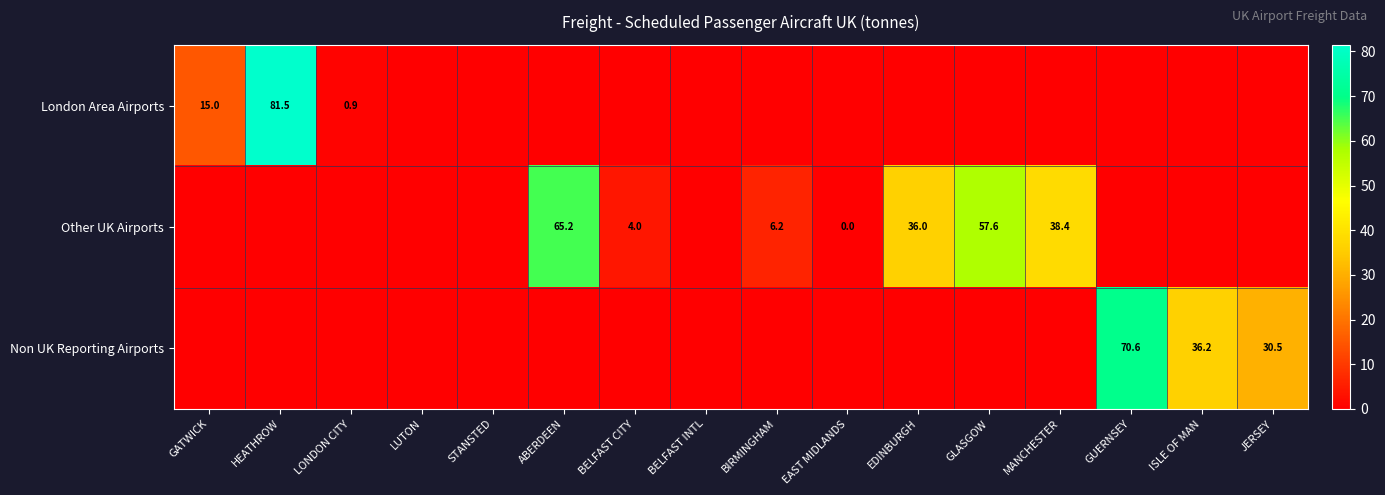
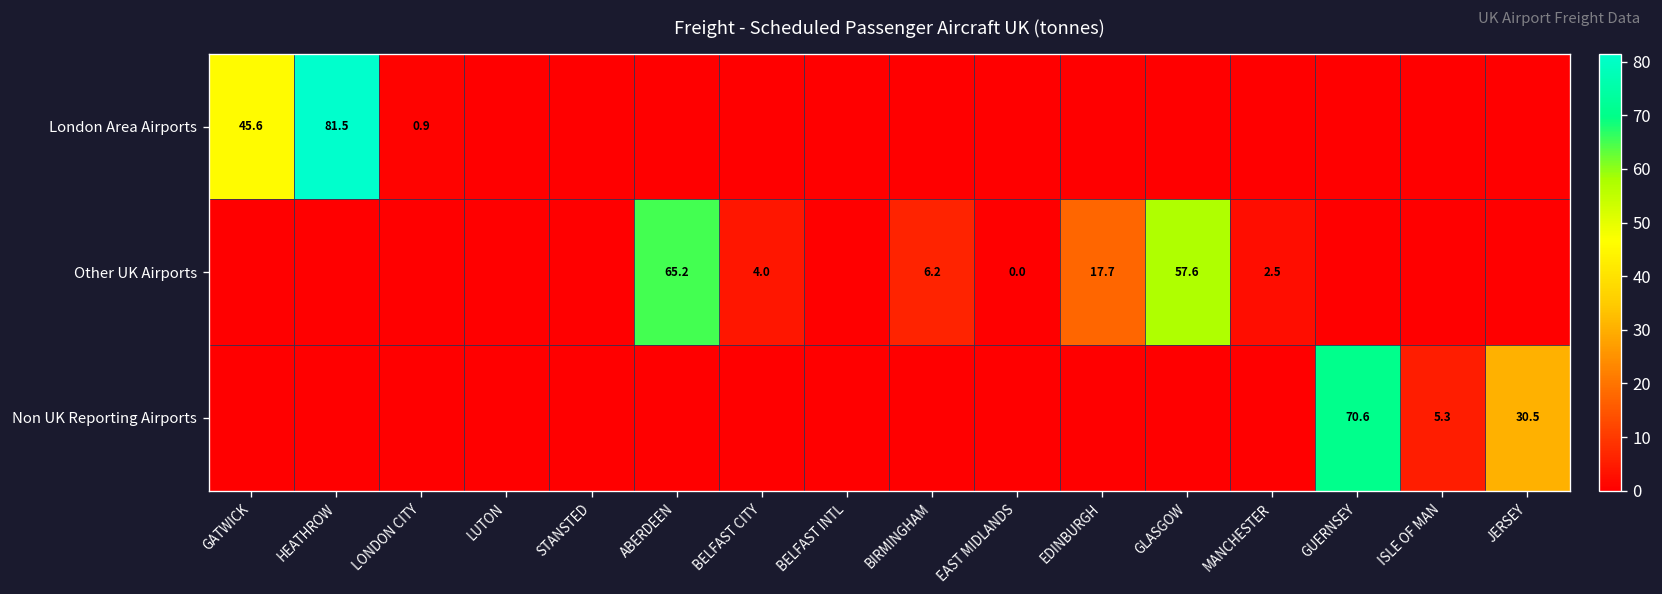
London Area Airports, GATWICK: 15.0 -> 45.6
Other UK Airports, EDINBURGH: 36.0 -> 17.7
Other UK Airports, MANCHESTER: 38.4 -> 2.5
Non UK Reporting Airports, ISLE OF MAN: 36.2 -> 5.3
